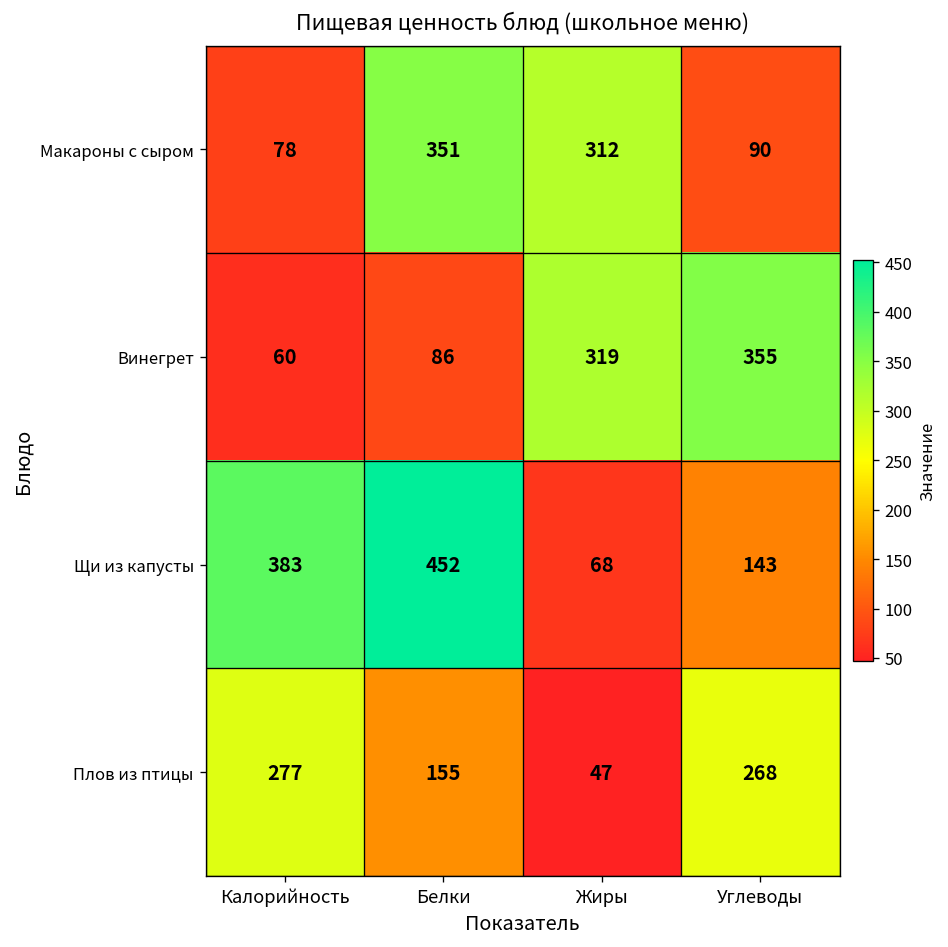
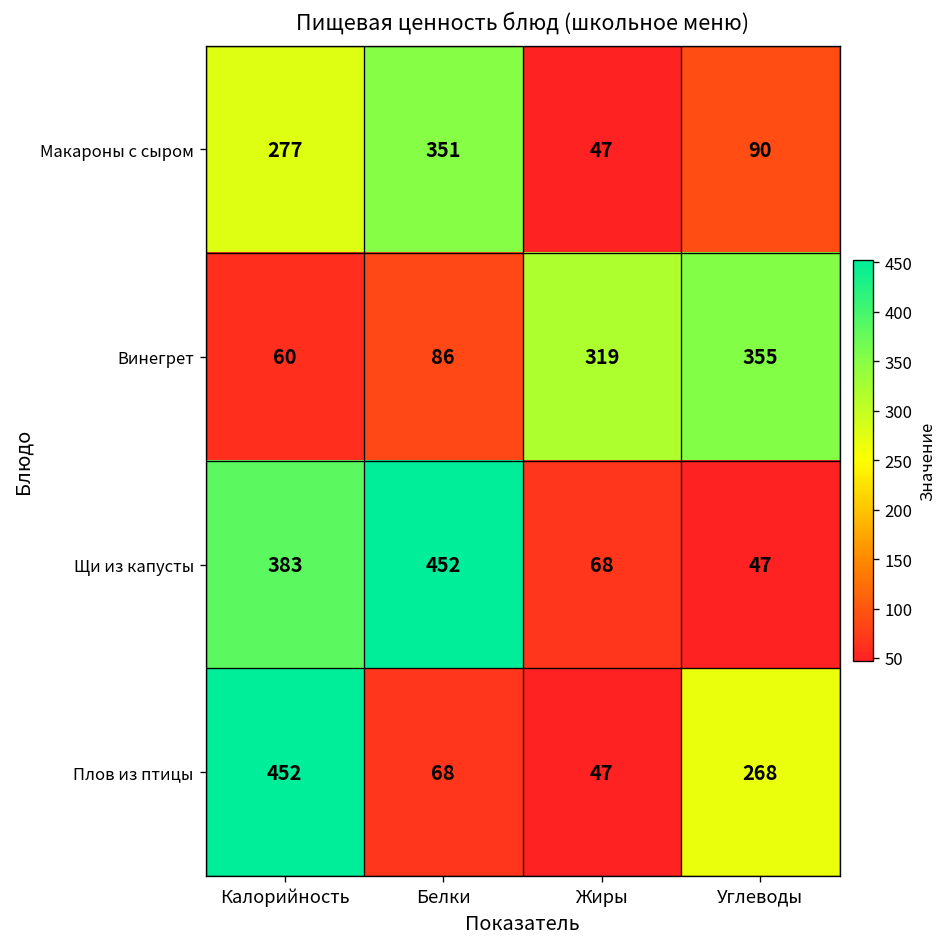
Макароны с сыром, Калорийность: 78 -> 277
Макароны с сыром, Жиры: 312 -> 47
Щи из капусты, Углеводы: 143 -> 47
Плов из птицы, Калорийность: 277 -> 452
Плов из птицы, Белки: 155 -> 68
